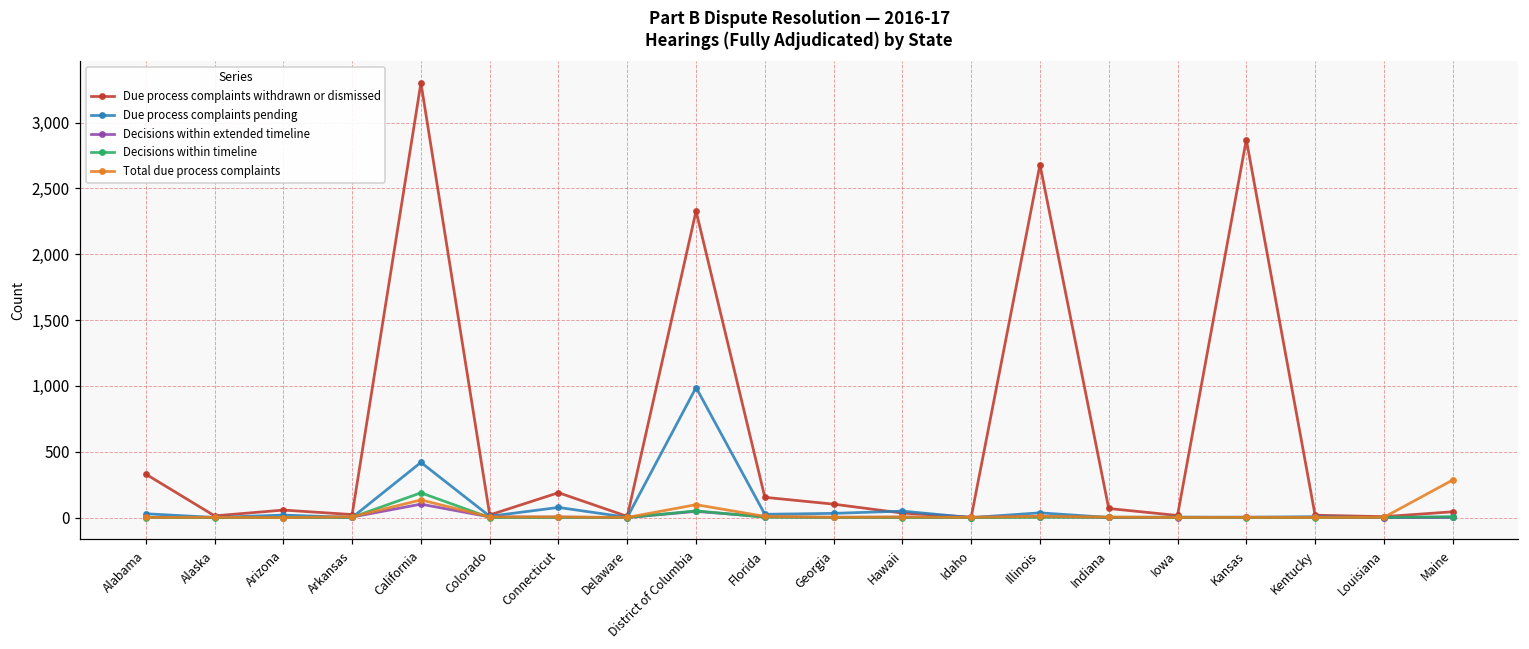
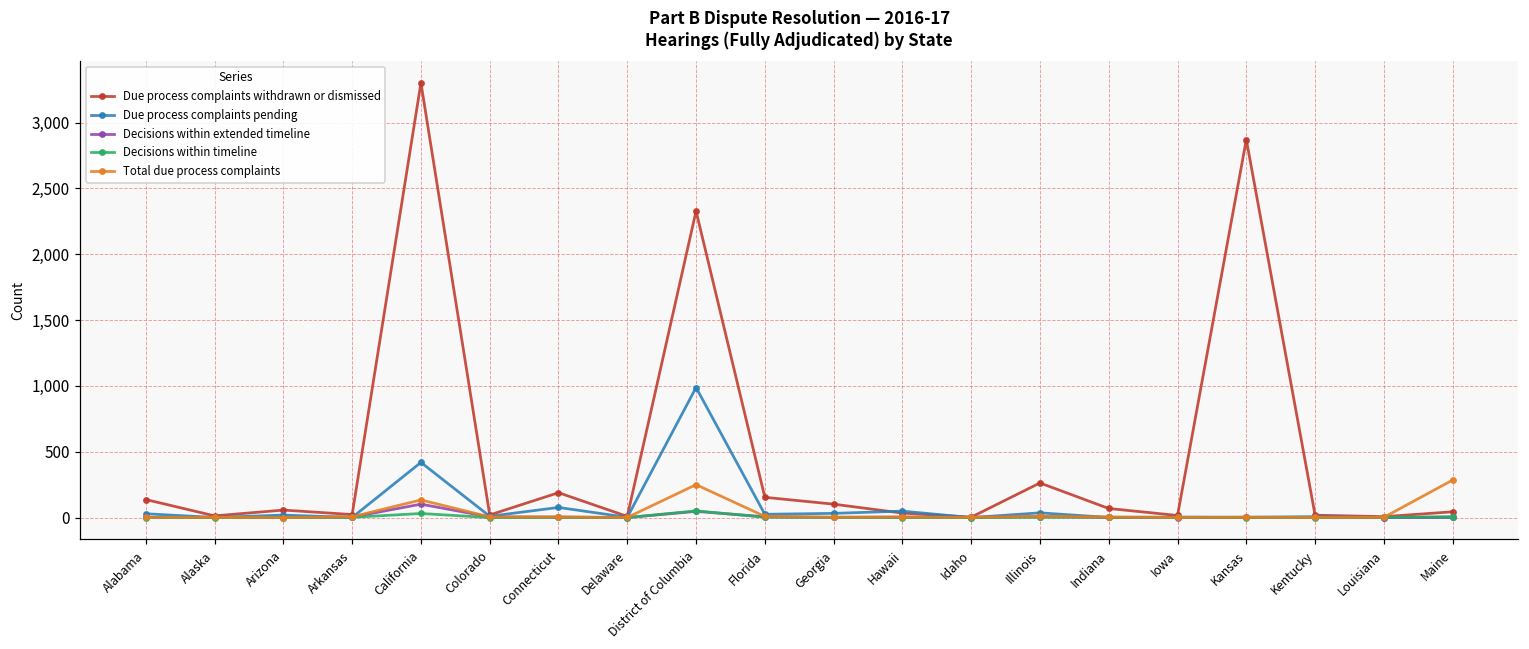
Due process complaints withdrawn or dismissed, Alabama: 330 -> 140
Decisions within timeline, California: 190 -> 30
Total due process complaints, District of Columbia: 100 -> 250
Due process complaints withdrawn or dismissed, Illinois: 2,680 -> 260
